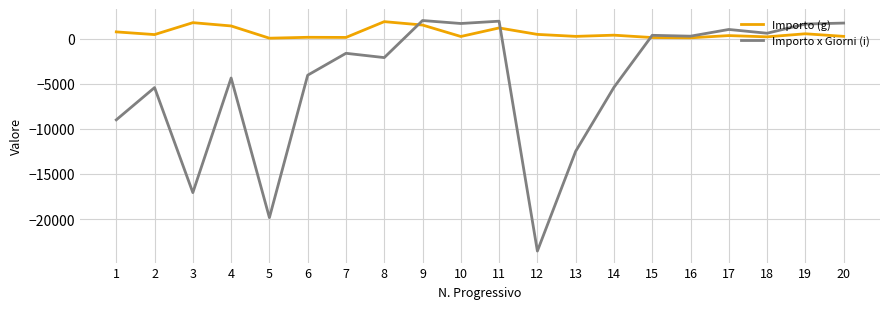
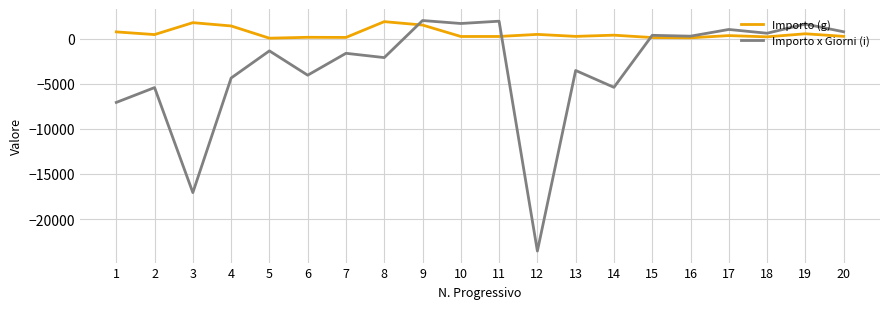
Importo x Giorni (i), 1: -9000 -> -7000
Importo x Giorni (i), 5: -20000 -> -1000
Importo (g), 11: 1000 -> 0
Importo x Giorni (i), 13: -12000 -> -4000
Importo x Giorni (i), 20: 2000 -> 1000
